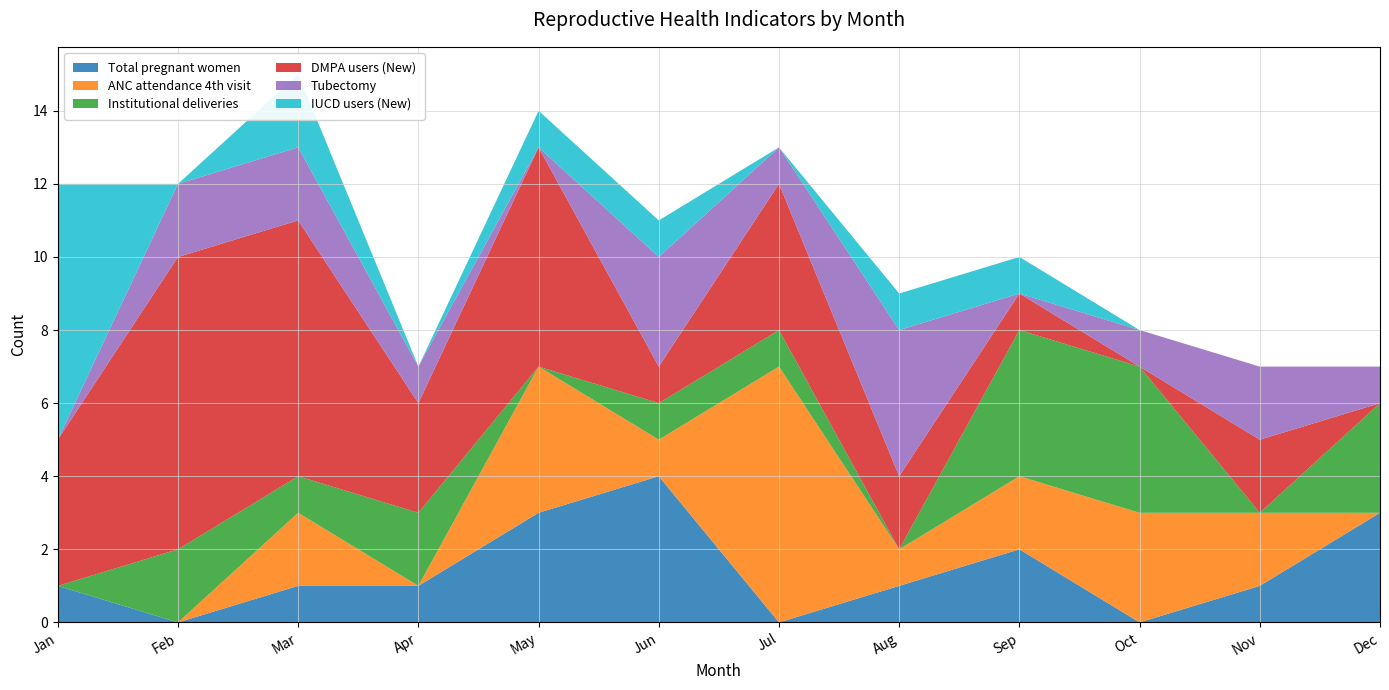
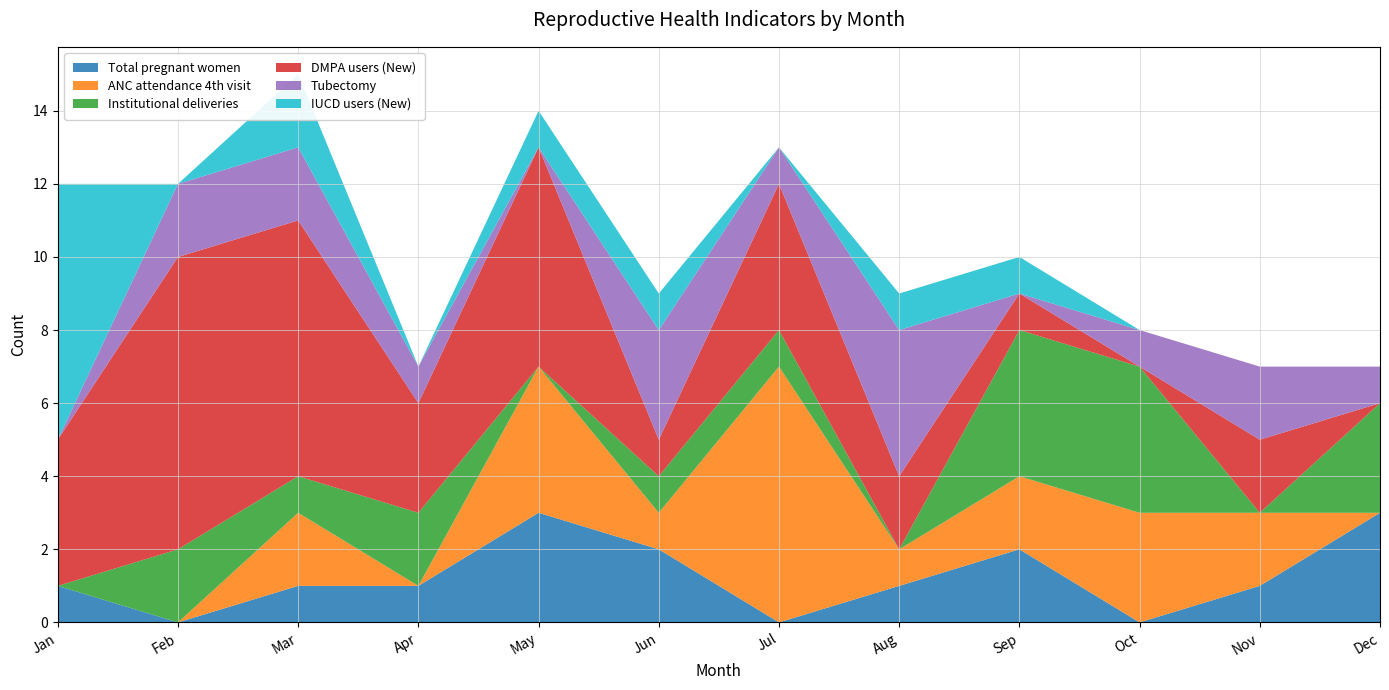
Total pregnant women, Jun: 4 -> 2
